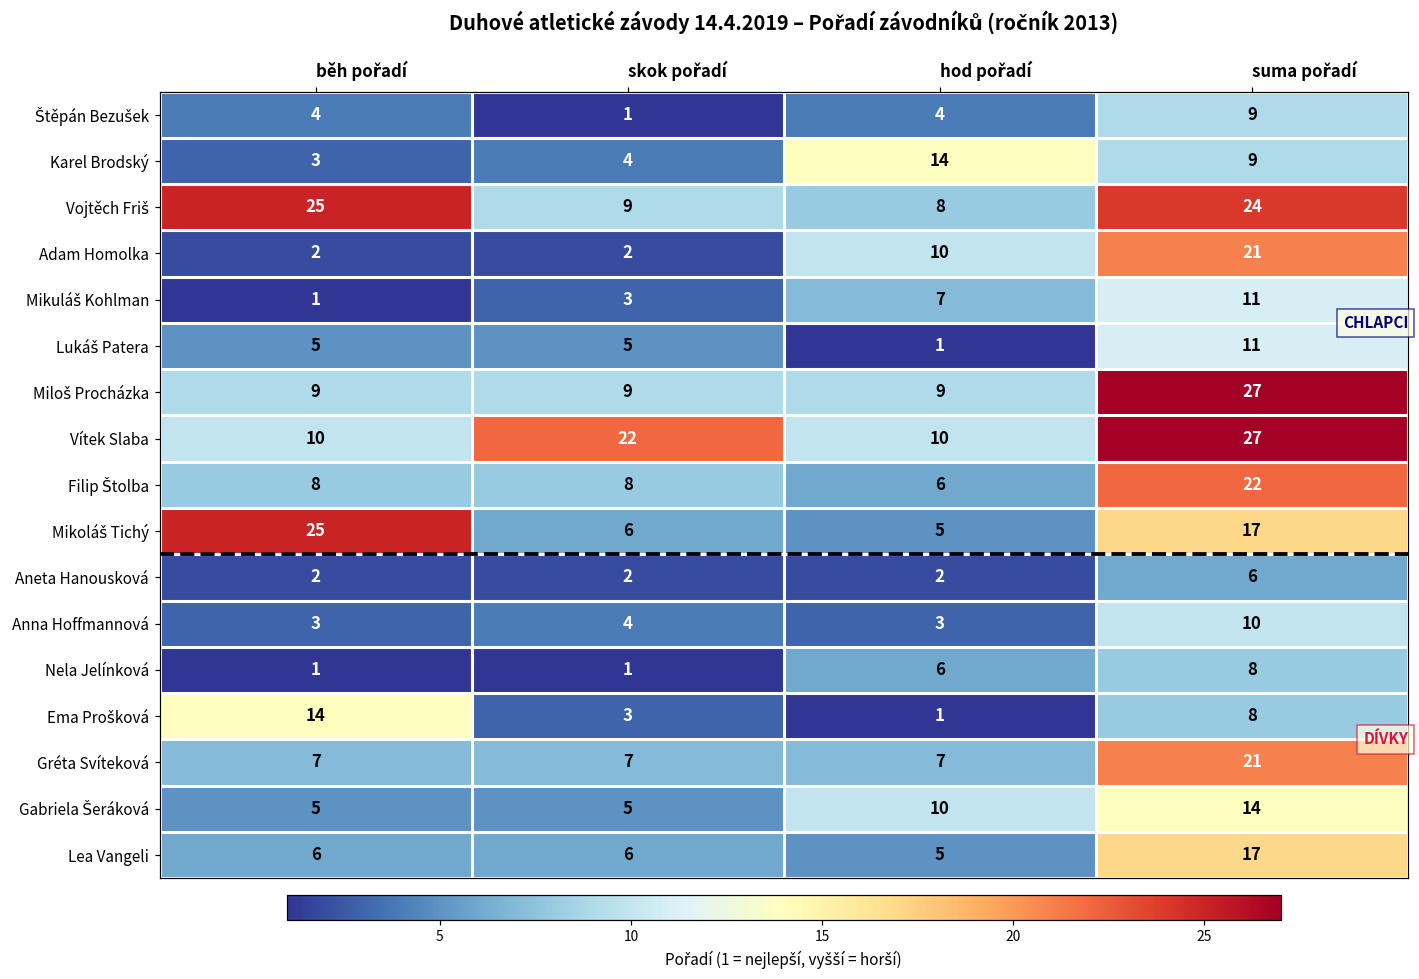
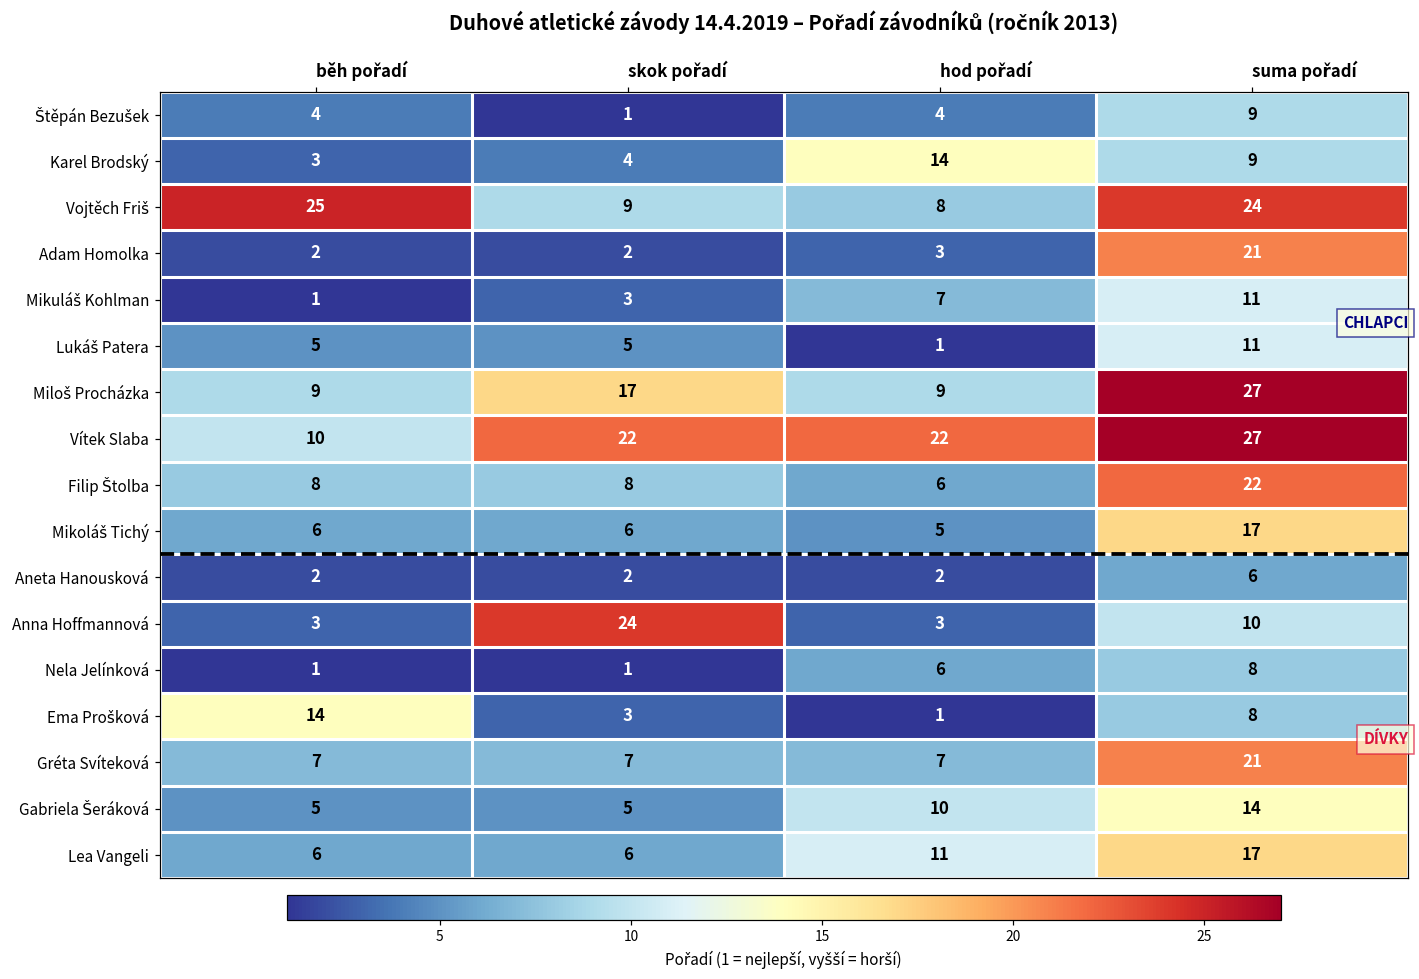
Adam Homolka, hod pořadí: 10 -> 3
Miloš Procházka, skok pořadí: 9 -> 17
Vítek Slaba, hod pořadí: 10 -> 22
Mikoláš Tichý, běh pořadí: 25 -> 6
Anna Hoffmannová, skok pořadí: 4 -> 24
Lea Vangeli, hod pořadí: 5 -> 11
